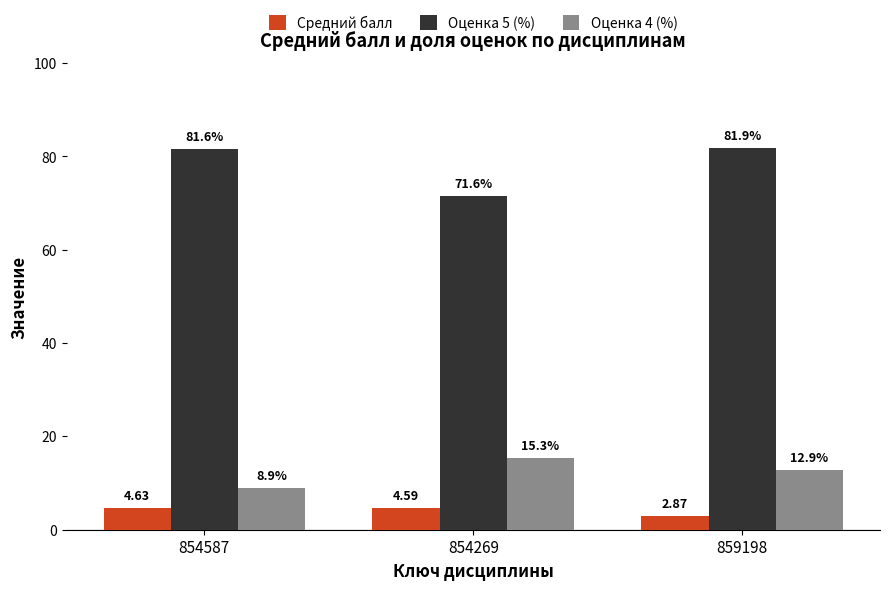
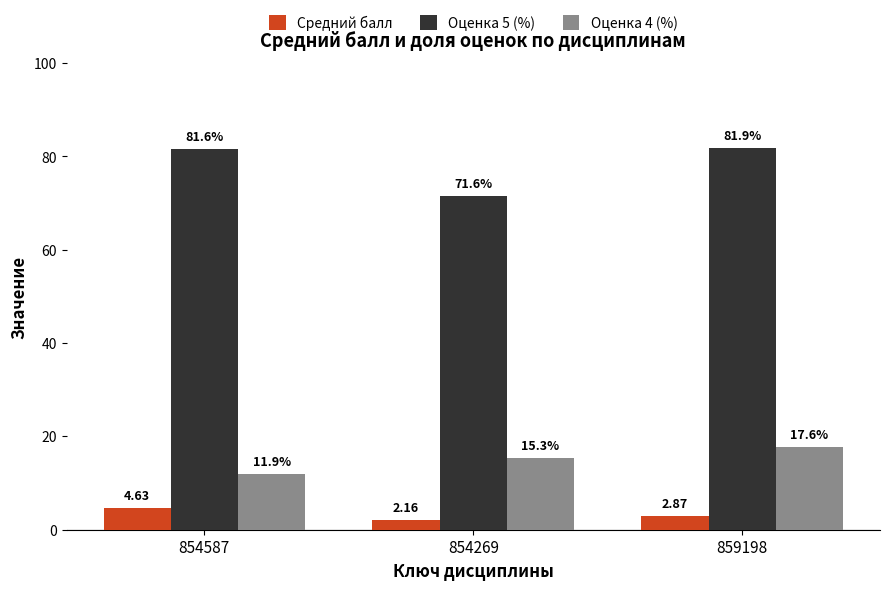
Оценка 4 (%), 854587: 8.9% -> 11.9%
Средний балл, 854269: 4.59 -> 2.16
Оценка 4 (%), 859198: 12.9% -> 17.6%
